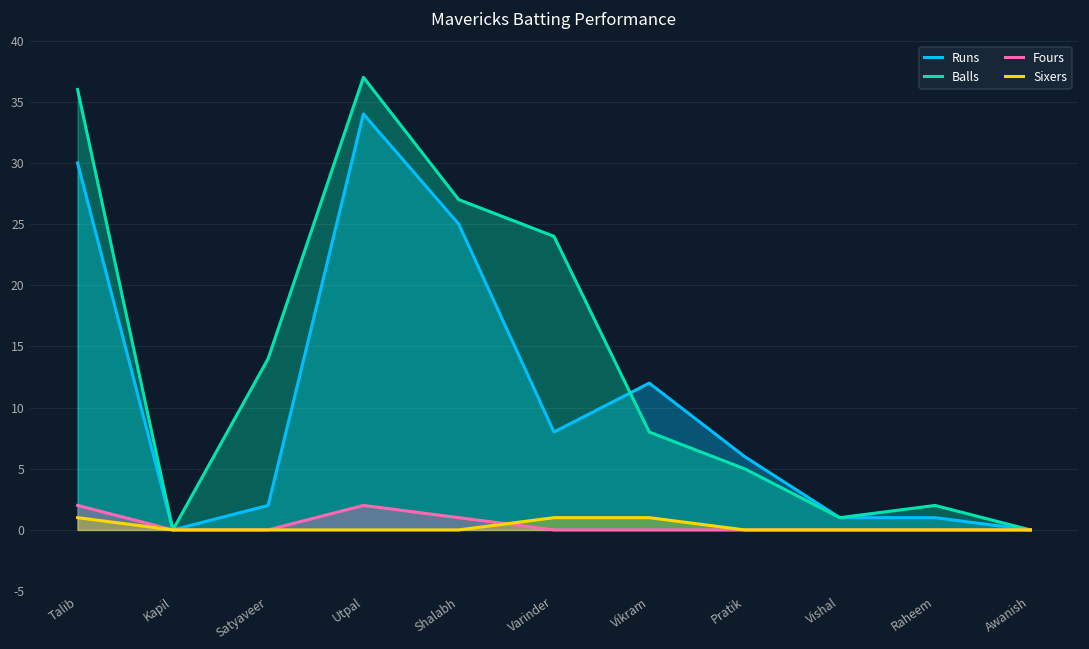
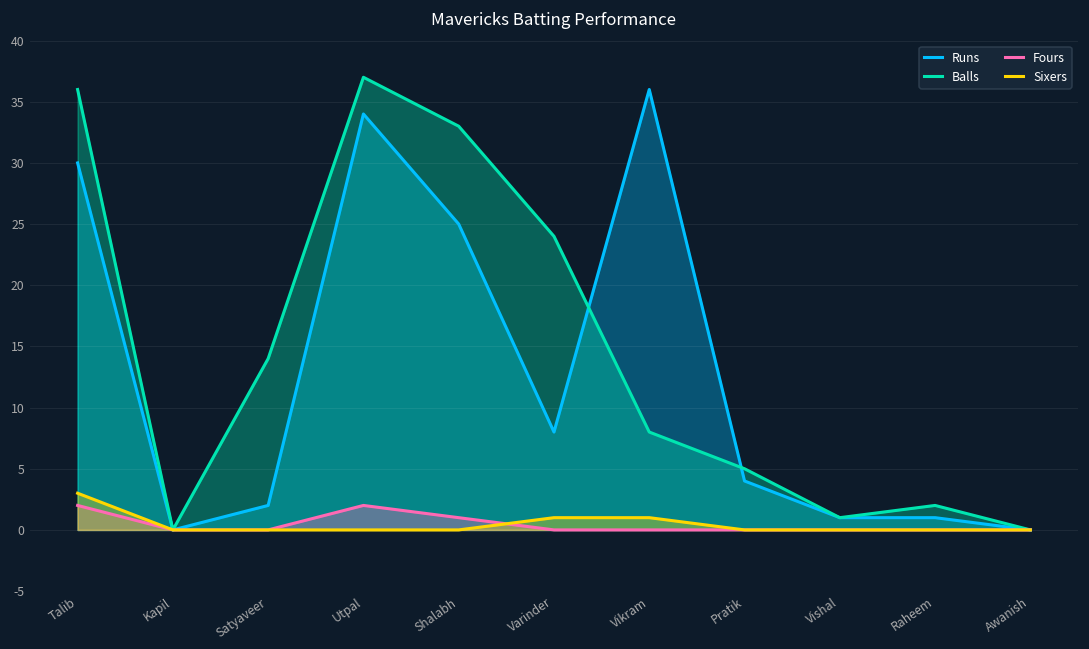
Sixers, Talib: 1 -> 3
Balls, Shalabh: 27 -> 33
Runs, Vikram: 12 -> 36
Runs, Pratik: 6 -> 4
